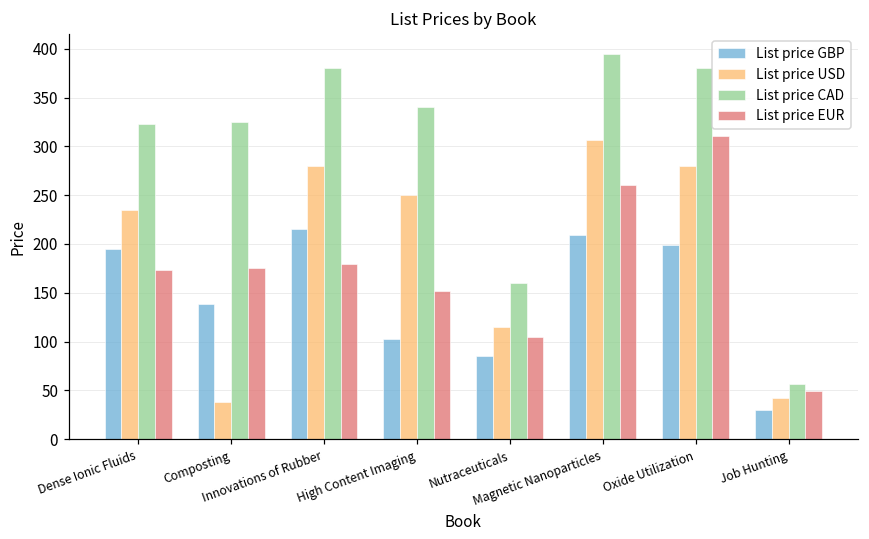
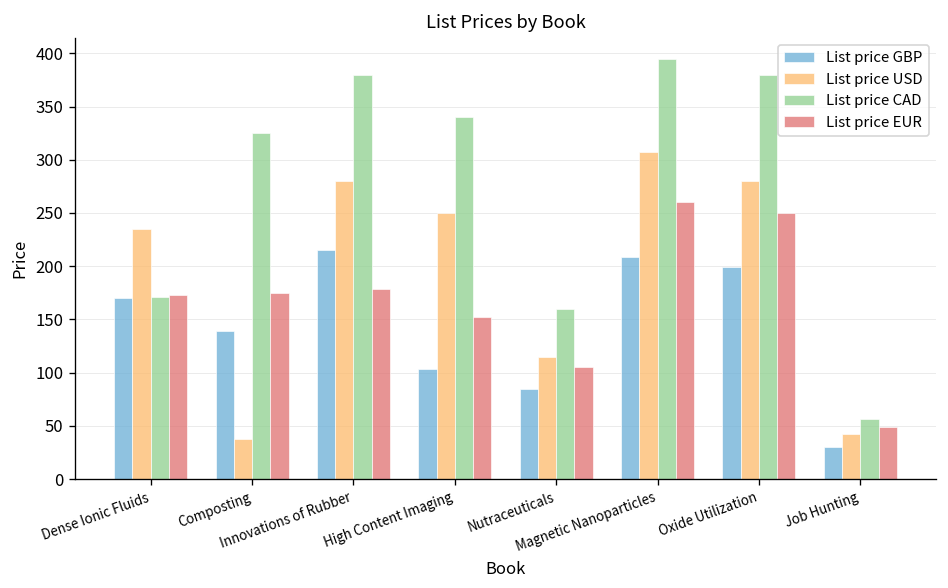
List price GBP, Dense Ionic Fluids: 200 -> 170
List price CAD, Dense Ionic Fluids: 320 -> 170
List price EUR, Oxide Utilization: 310 -> 250
